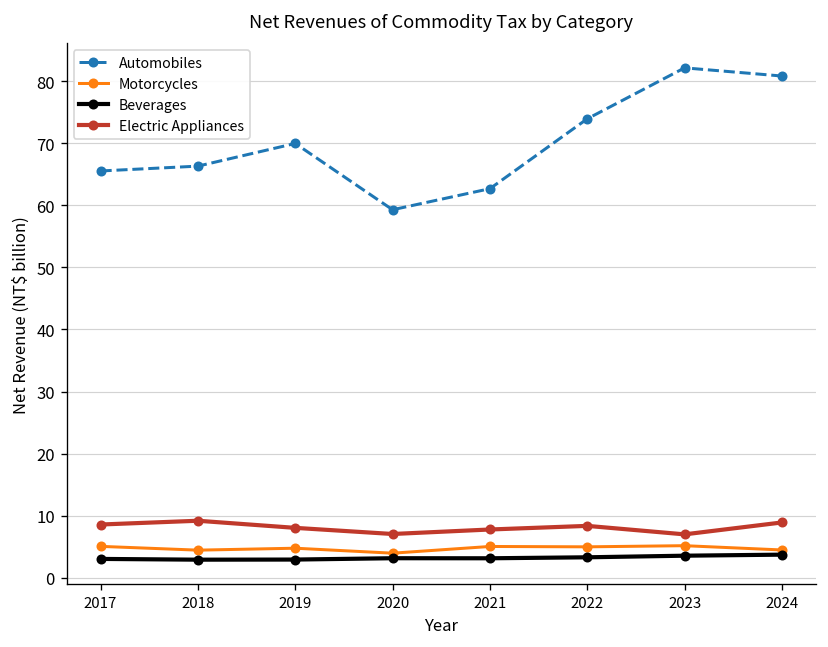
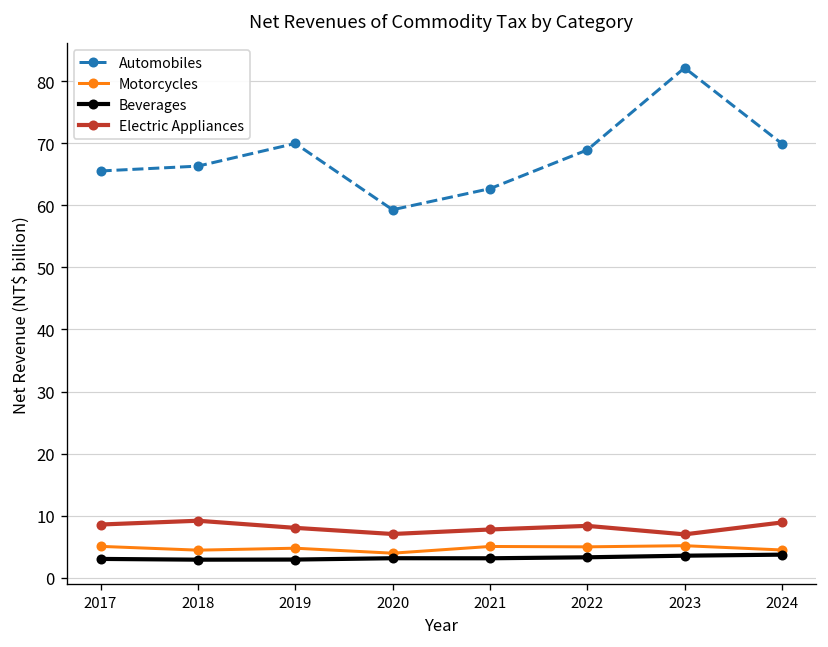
Automobiles, 2022: 74 -> 69
Automobiles, 2024: 81 -> 70
